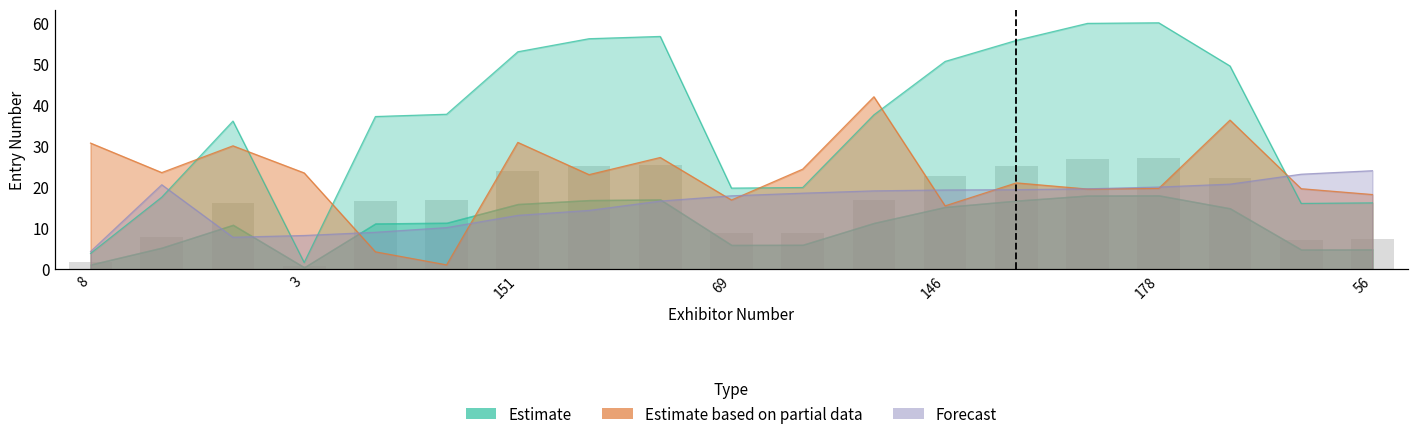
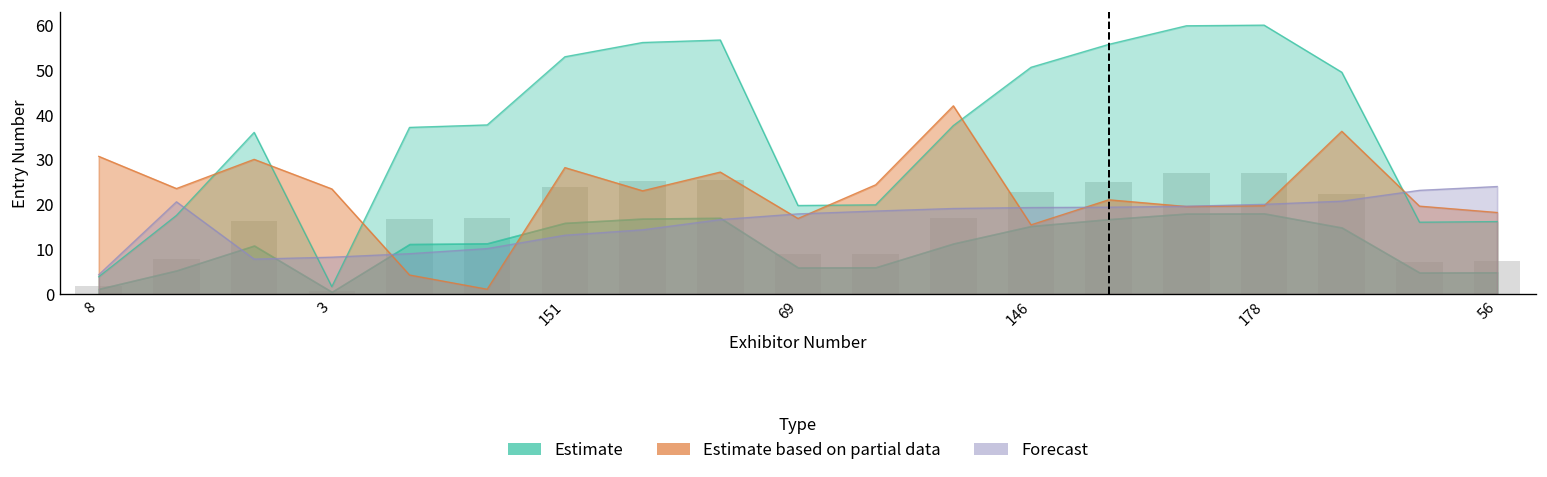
Estimate based on partial data, 151: 31 -> 28
